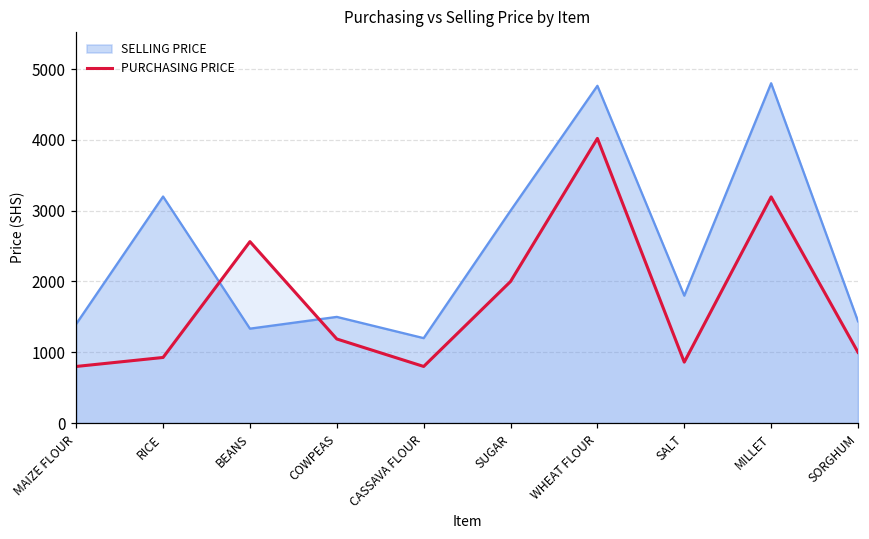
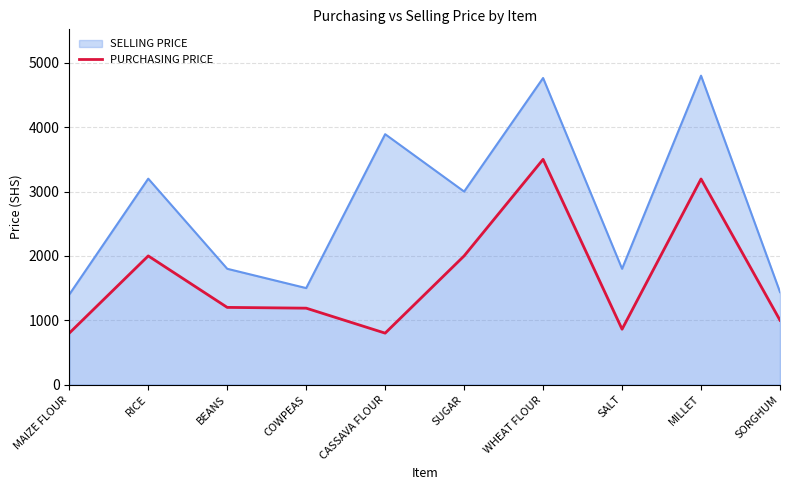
PURCHASING PRICE, RICE: 900 -> 2000
SELLING PRICE, BEANS: 1300 -> 1800
PURCHASING PRICE, BEANS: 2600 -> 1200
SELLING PRICE, CASSAVA FLOUR: 1200 -> 3900
PURCHASING PRICE, WHEAT FLOUR: 4000 -> 3500
